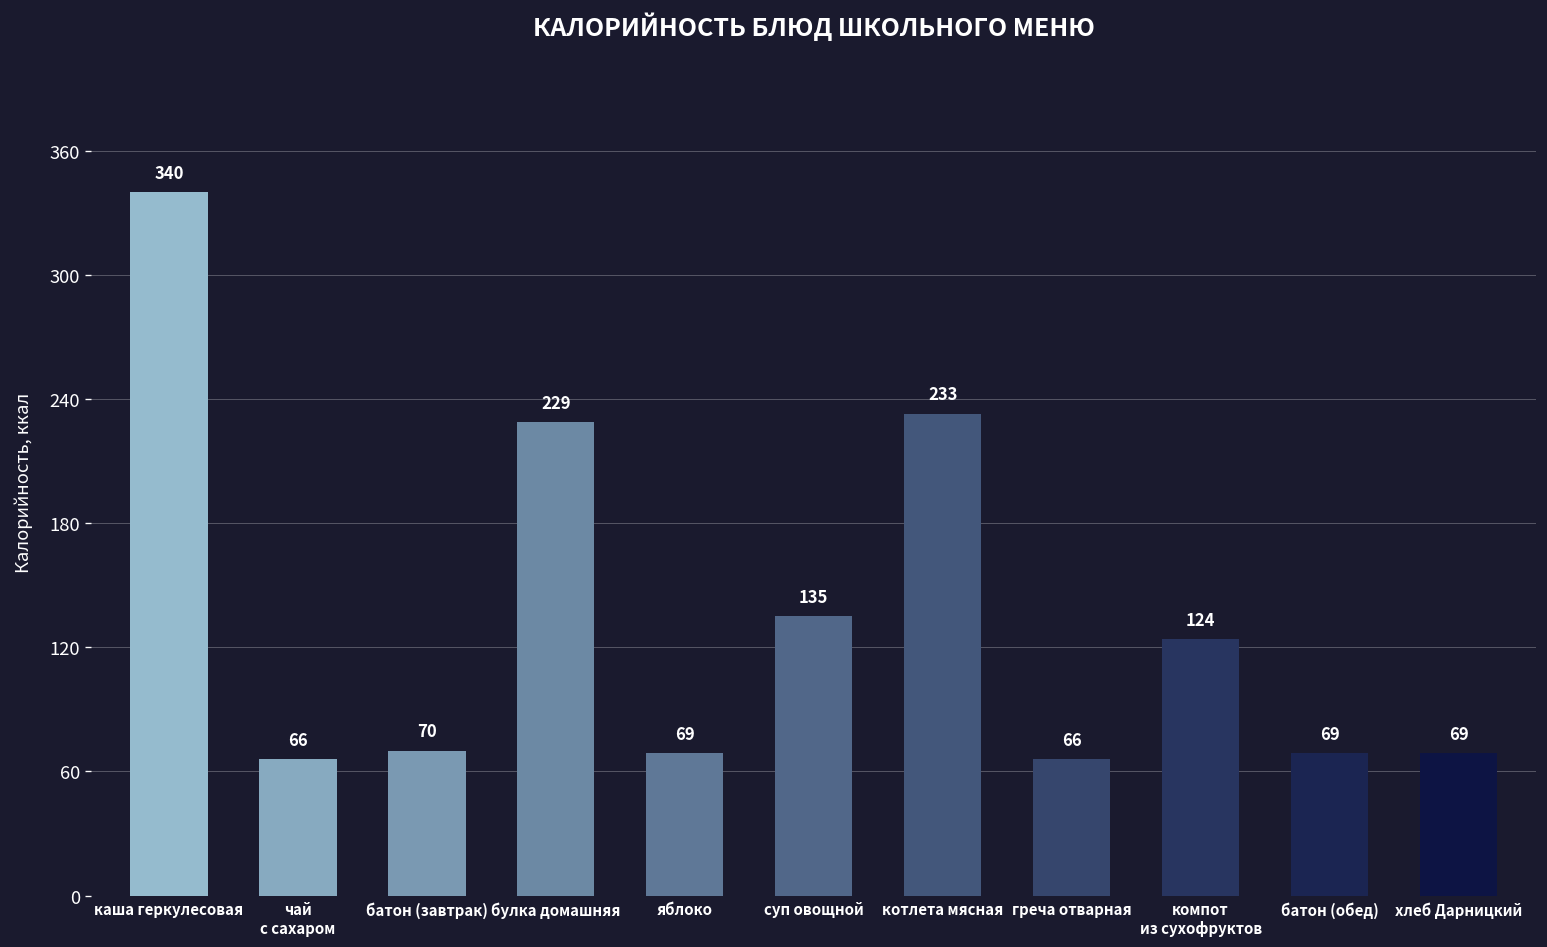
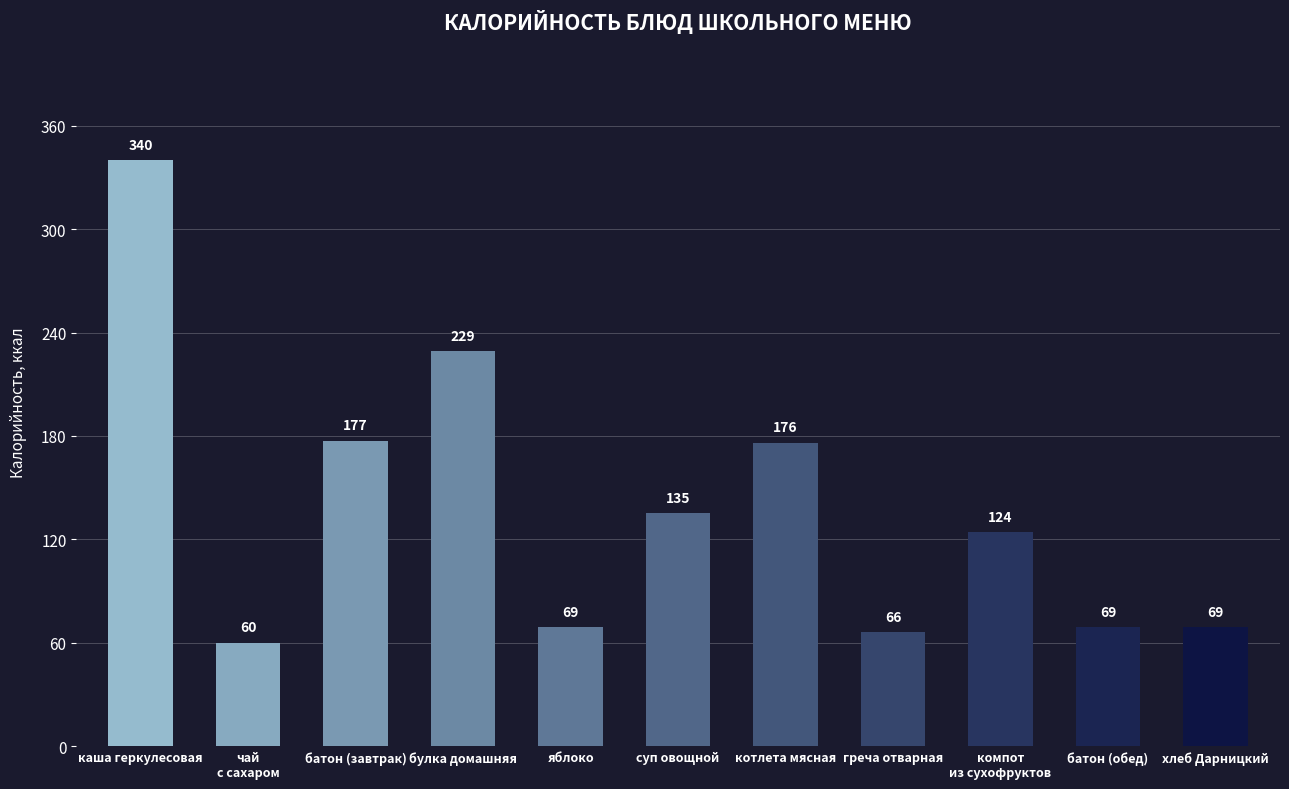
чай с сахаром: 66 -> 60
батон (завтрак): 70 -> 177
котлета мясная: 233 -> 176
